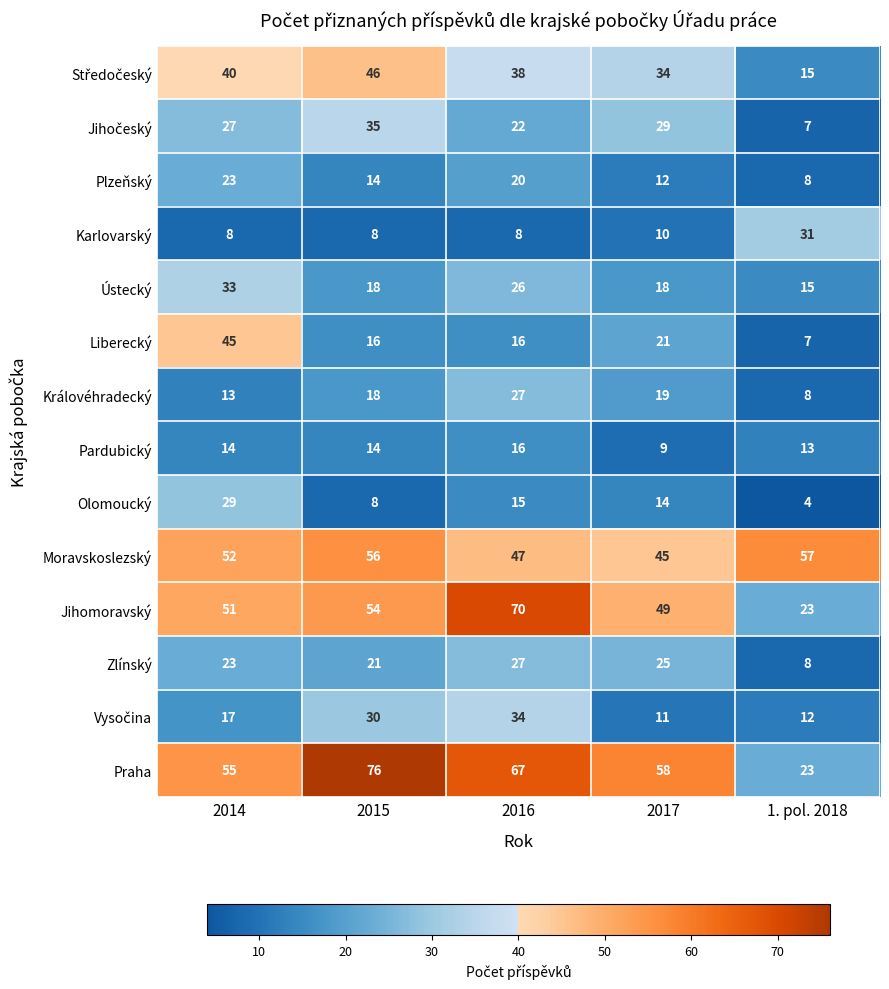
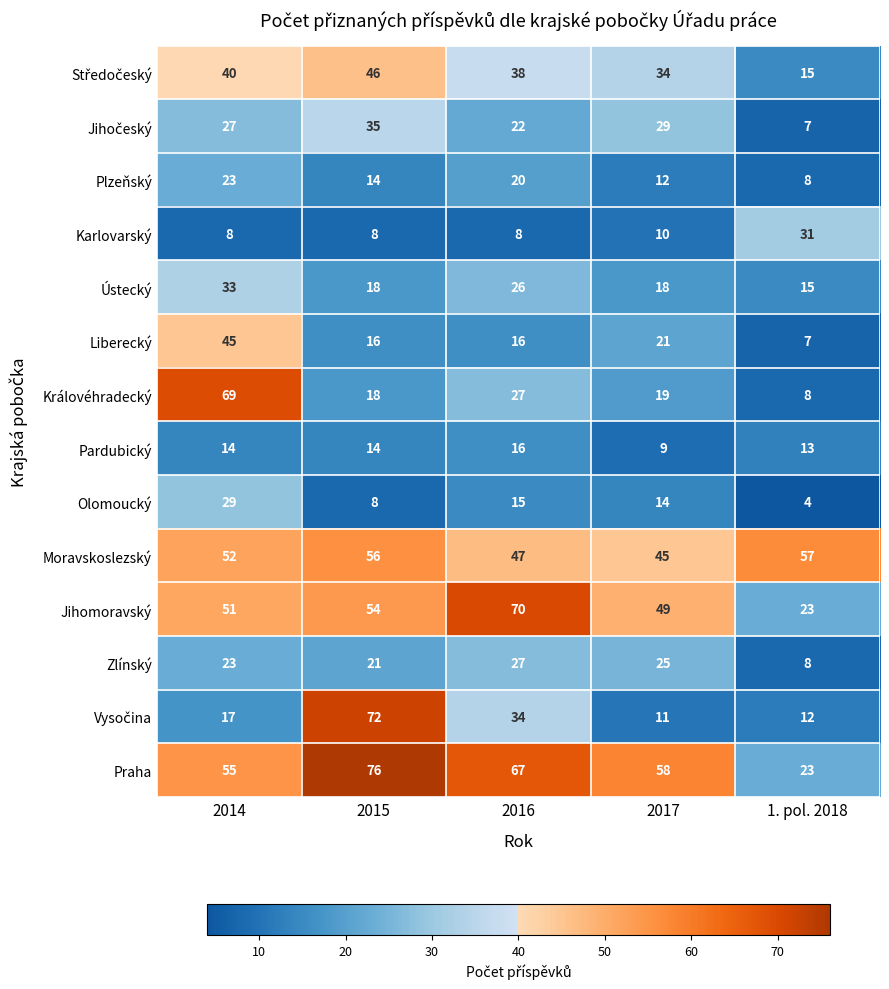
Královéhradecký, 2014: 13 -> 69
Vysočina, 2015: 30 -> 72
